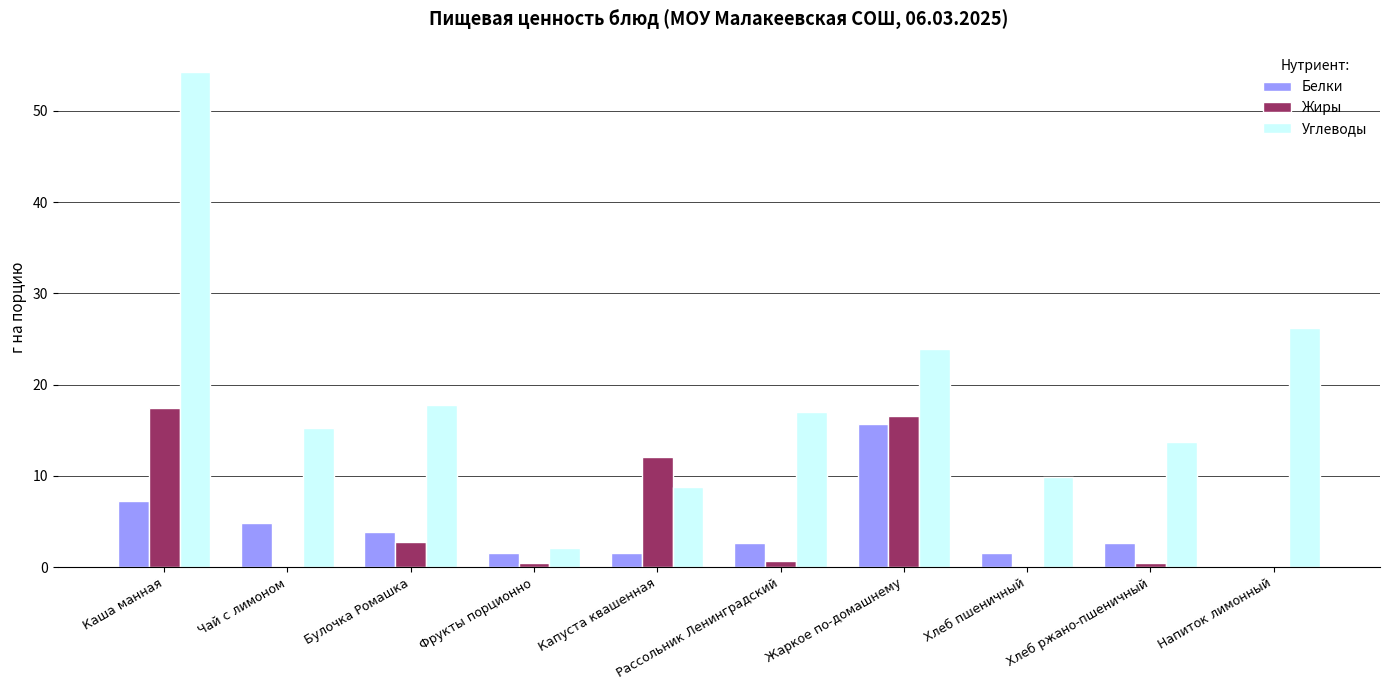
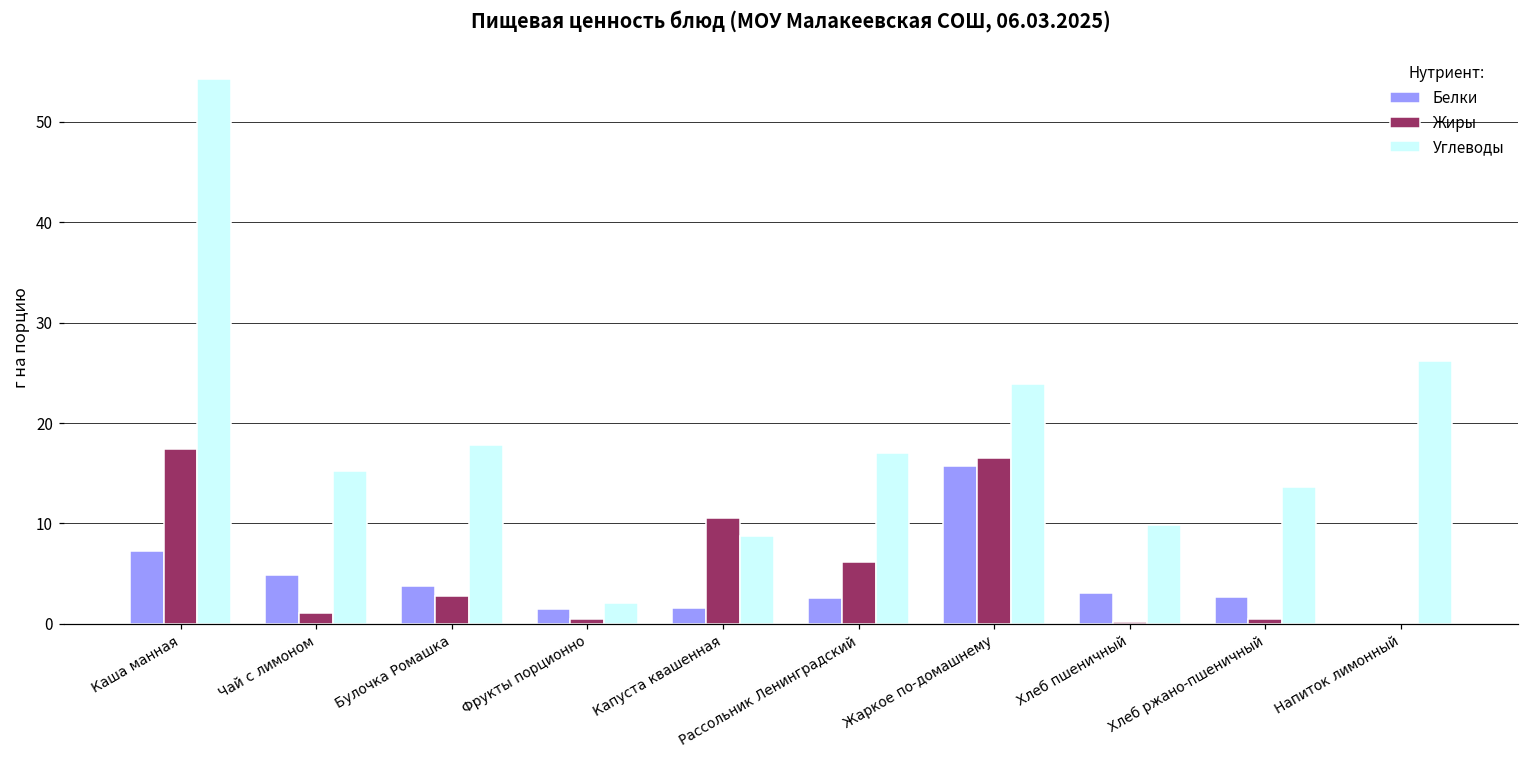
Жиры, Чай с лимоном: 0 -> 1
Жиры, Капуста квашенная: 12 -> 11
Жиры, Рассольник Ленинградский: 1 -> 6
Белки, Хлеб пшеничный: 2 -> 3
